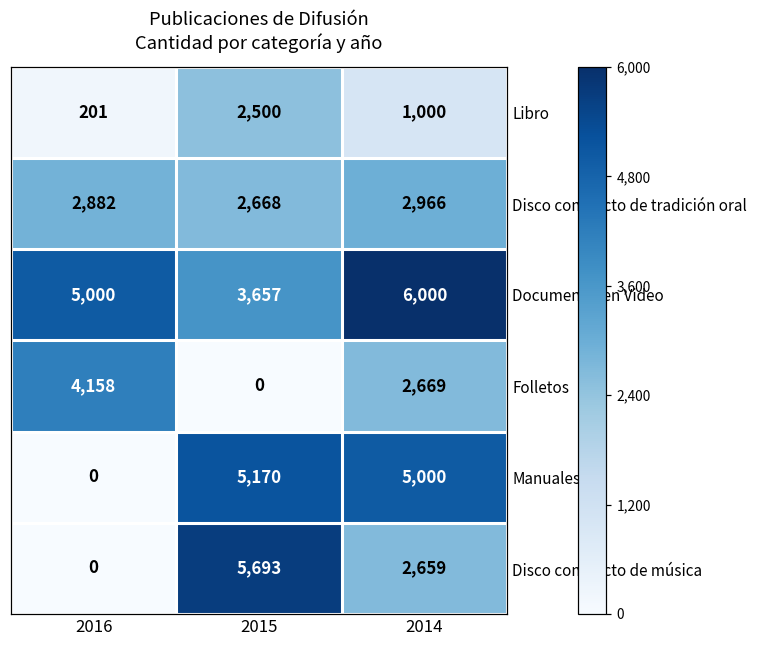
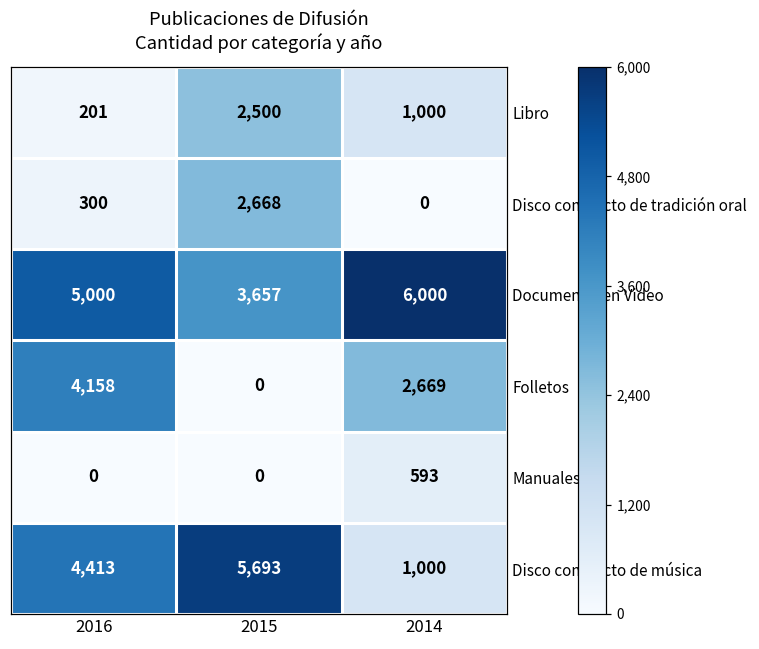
Disco compacto de tradición oral, 2016: 2,882 -> 300
Disco compacto de tradición oral, 2014: 2,966 -> 0
Manuales, 2015: 5,170 -> 0
Manuales, 2014: 5,000 -> 593
Disco compacto de música, 2016: 0 -> 4,413
Disco compacto de música, 2014: 2,659 -> 1,000
